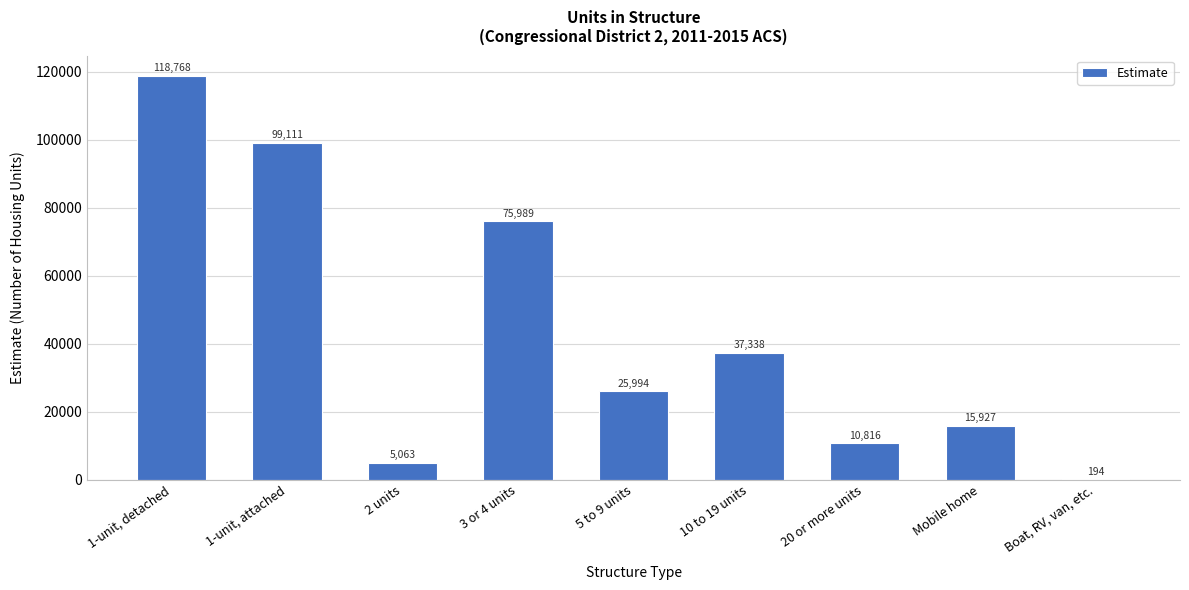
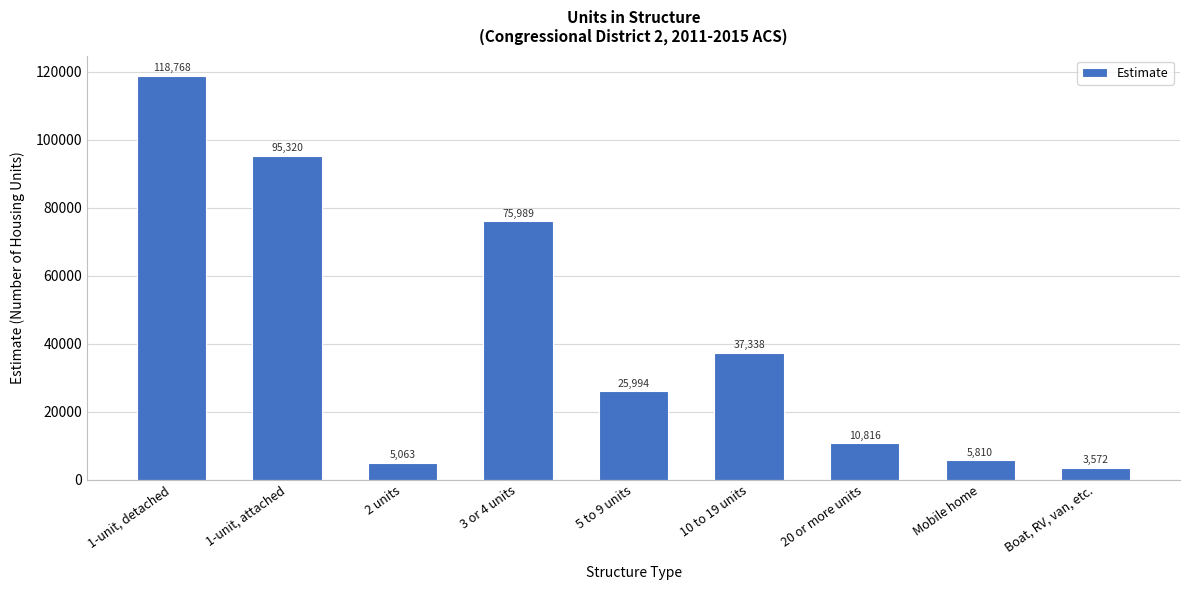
1-unit, attached: 99,111 -> 95,320
Mobile home: 15,927 -> 5,810
Boat, RV, van, etc.: 194 -> 3,572
